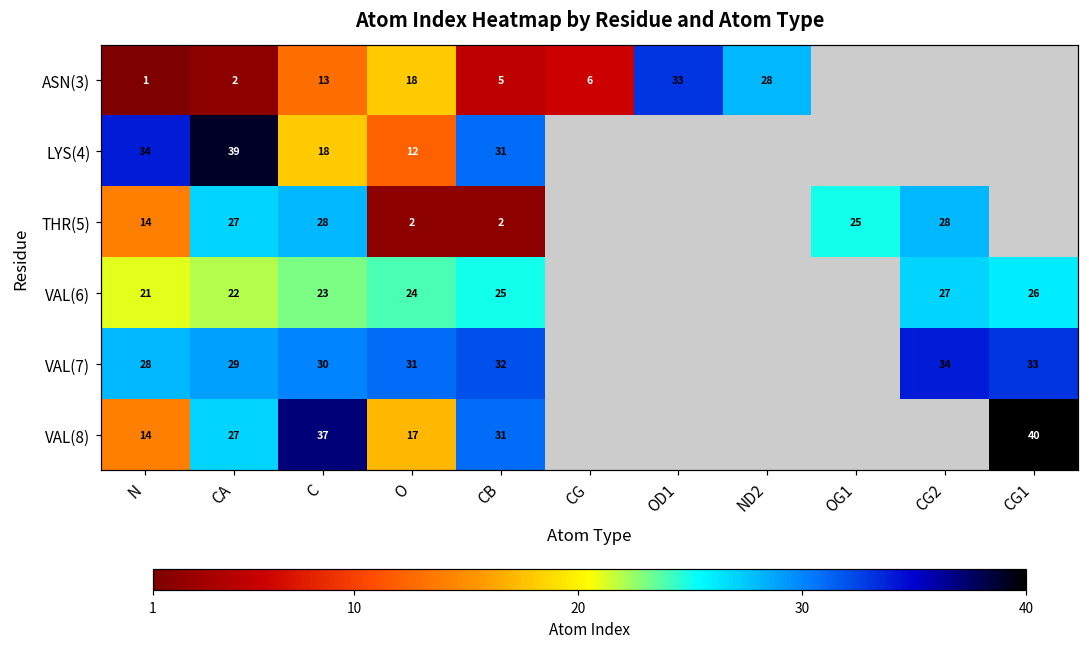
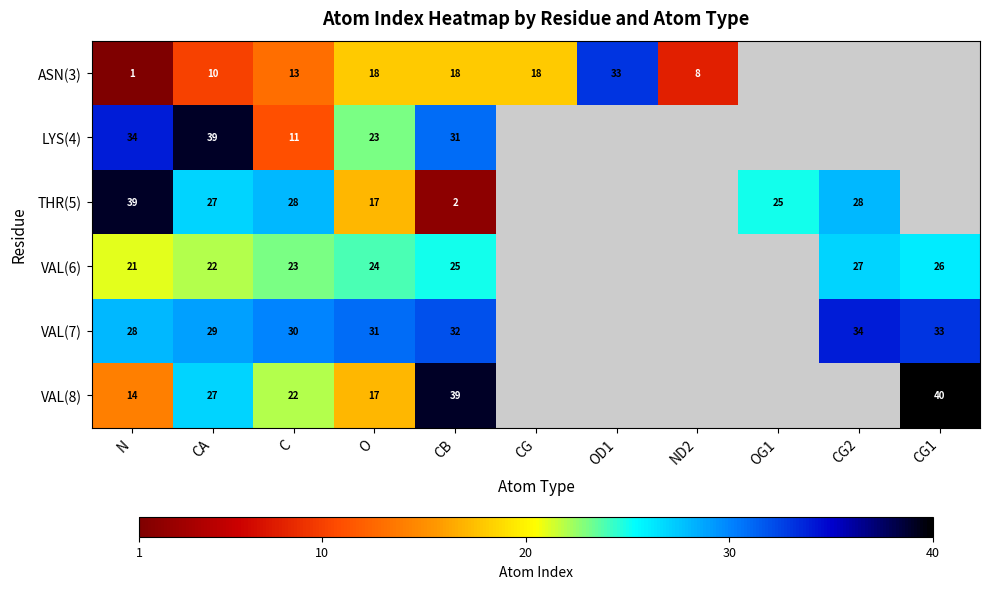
ASN(3), CA: 2 -> 10
ASN(3), CB: 5 -> 18
ASN(3), CG: 6 -> 18
ASN(3), ND2: 28 -> 8
LYS(4), C: 18 -> 11
LYS(4), O: 12 -> 23
THR(5), N: 14 -> 39
THR(5), O: 2 -> 17
VAL(8), C: 37 -> 22
VAL(8), CB: 31 -> 39
